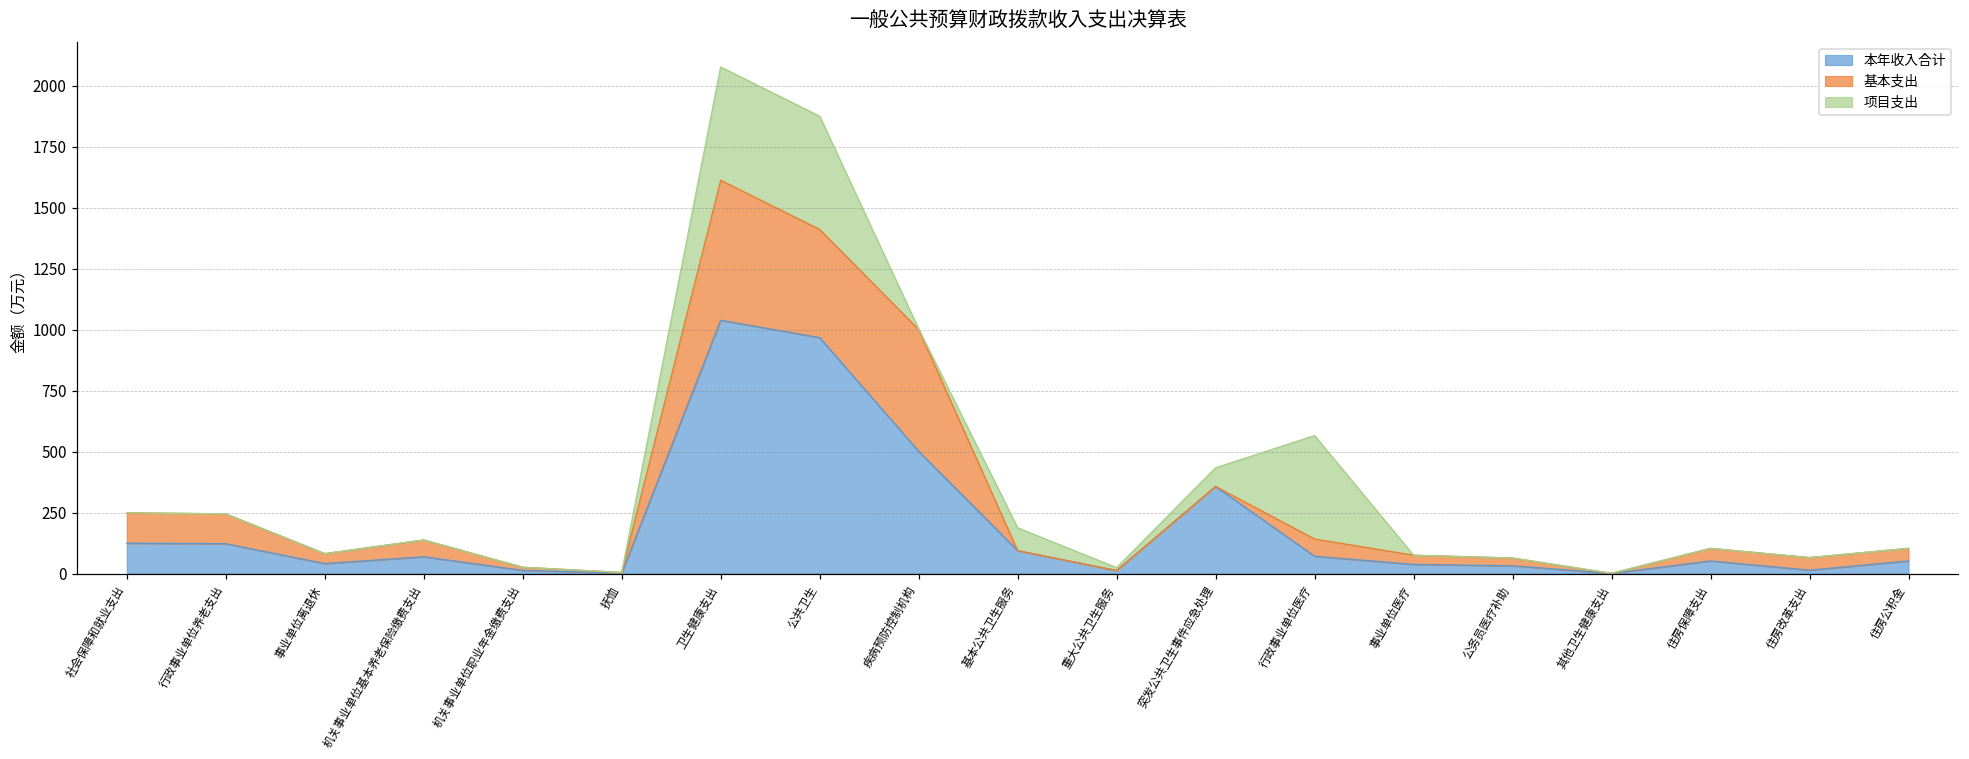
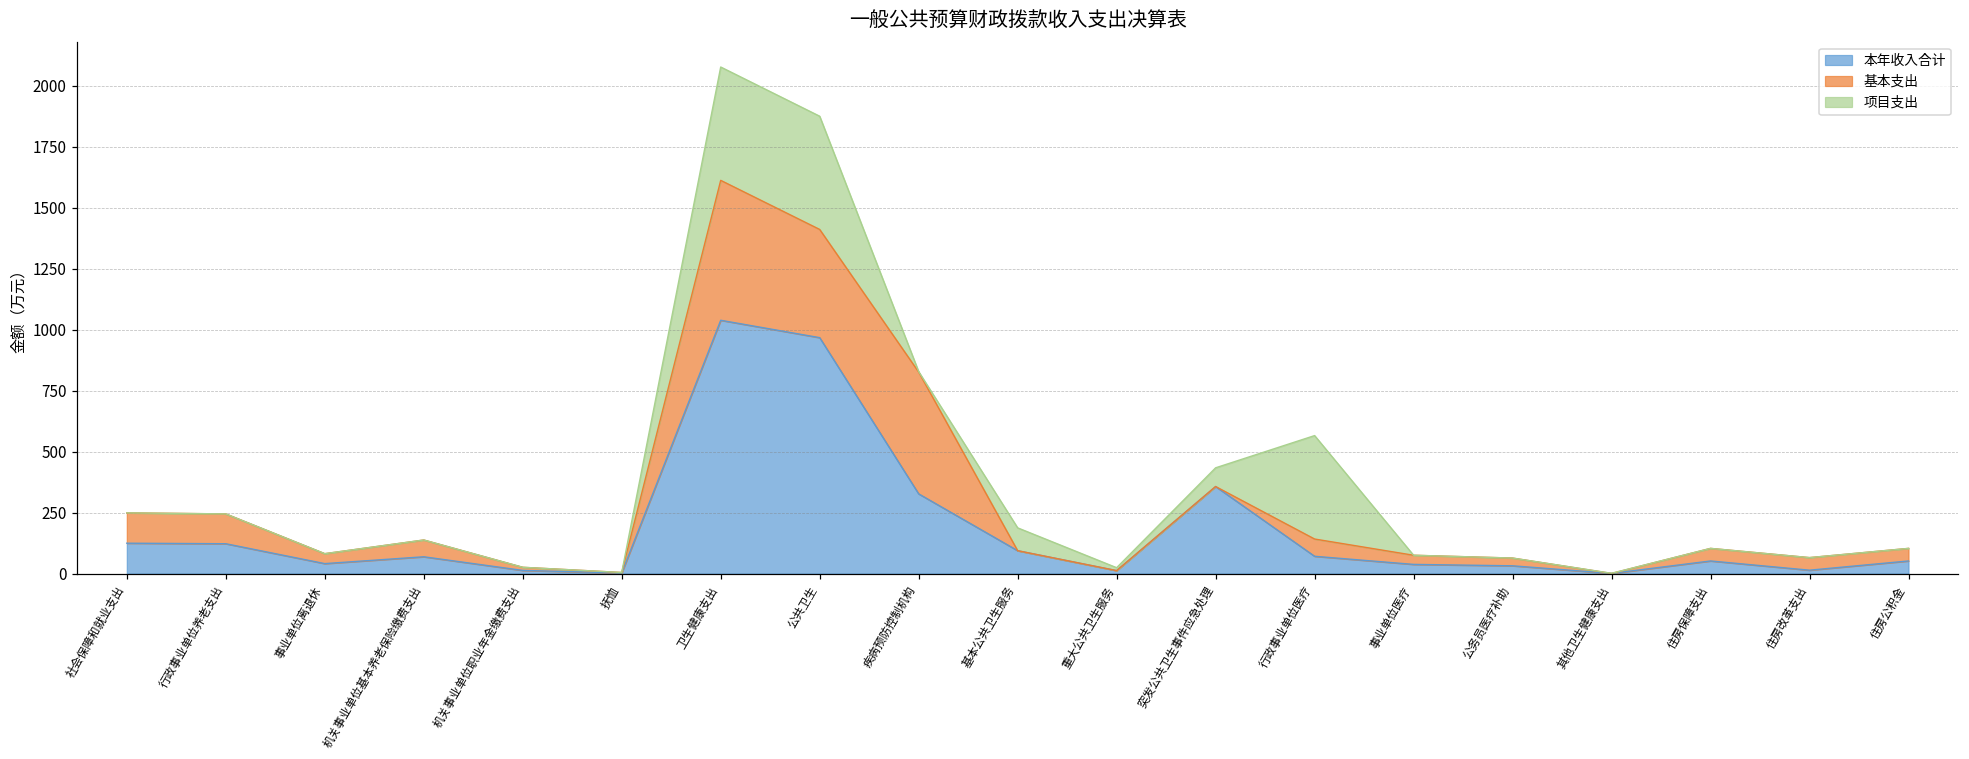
本年收入合计, 疾病预防控制机构: 500 -> 330
